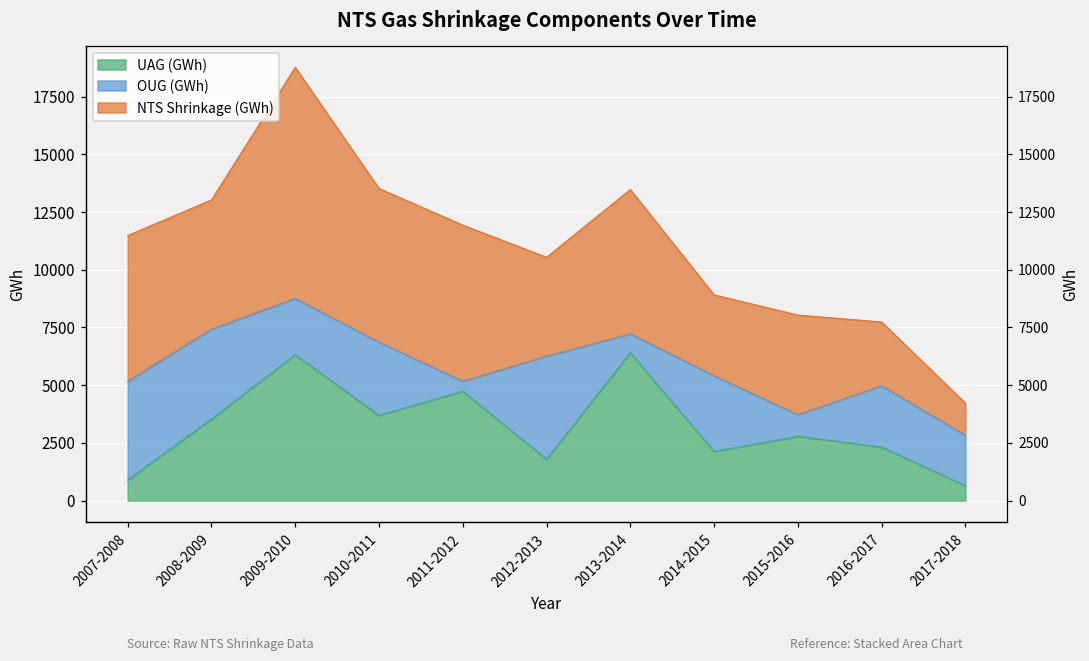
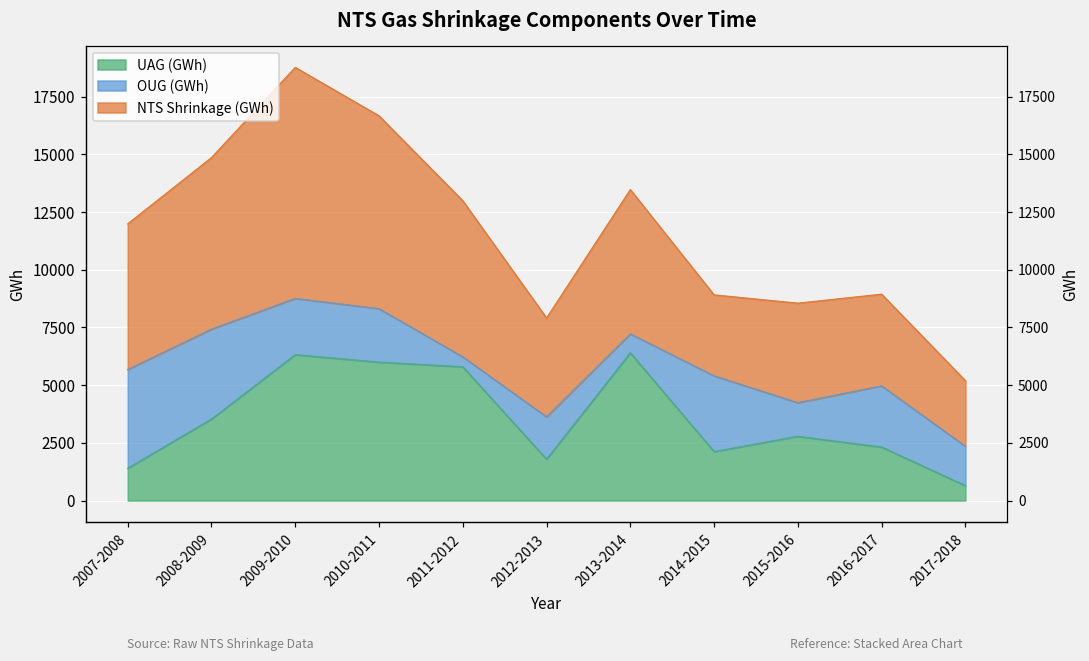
UAG (GWh), 2007-2008: 900 -> 1400
NTS Shrinkage (GWh), 2008-2009: 5600 -> 7400
UAG (GWh), 2010-2011: 3700 -> 6000
OUG (GWh), 2010-2011: 3200 -> 2300
NTS Shrinkage (GWh), 2010-2011: 6700 -> 8400
UAG (GWh), 2011-2012: 4700 -> 5800
OUG (GWh), 2012-2013: 4500 -> 1800
OUG (GWh), 2015-2016: 900 -> 1500
NTS Shrinkage (GWh), 2016-2017: 2800 -> 4000
OUG (GWh), 2017-2018: 2200 -> 1700
NTS Shrinkage (GWh), 2017-2018: 1400 -> 2800
